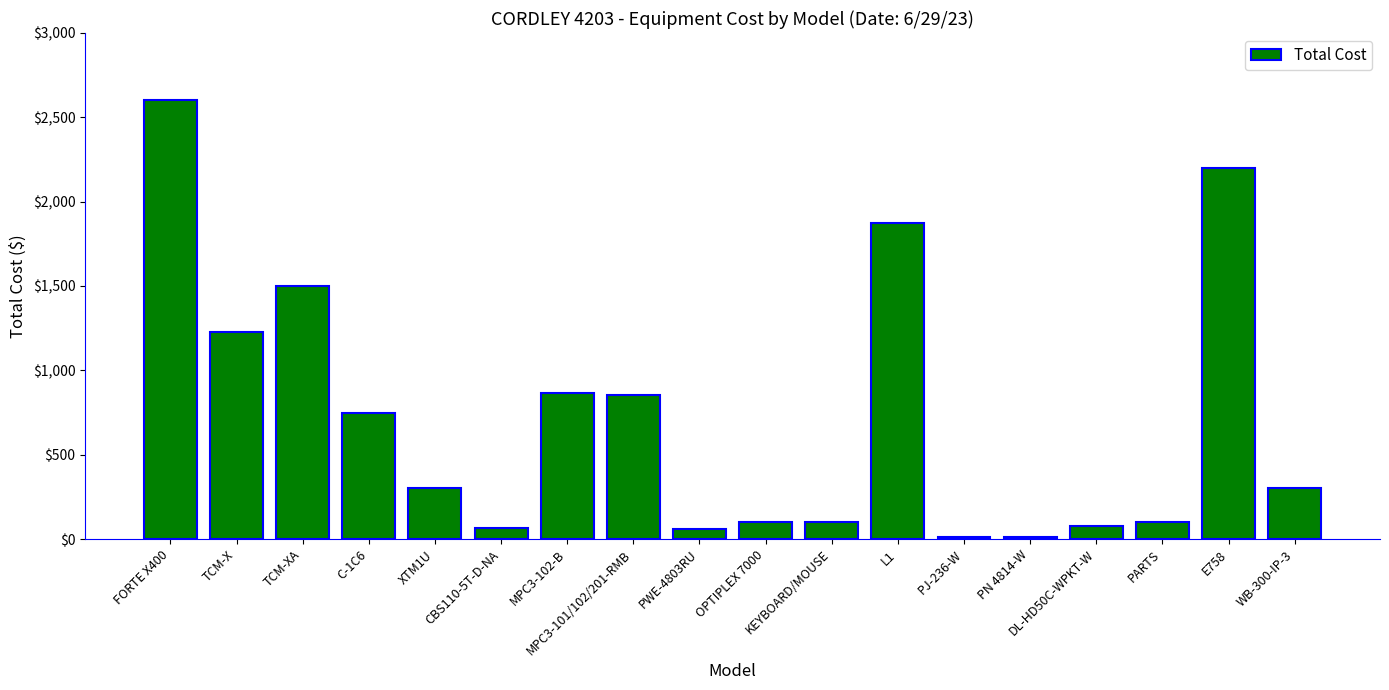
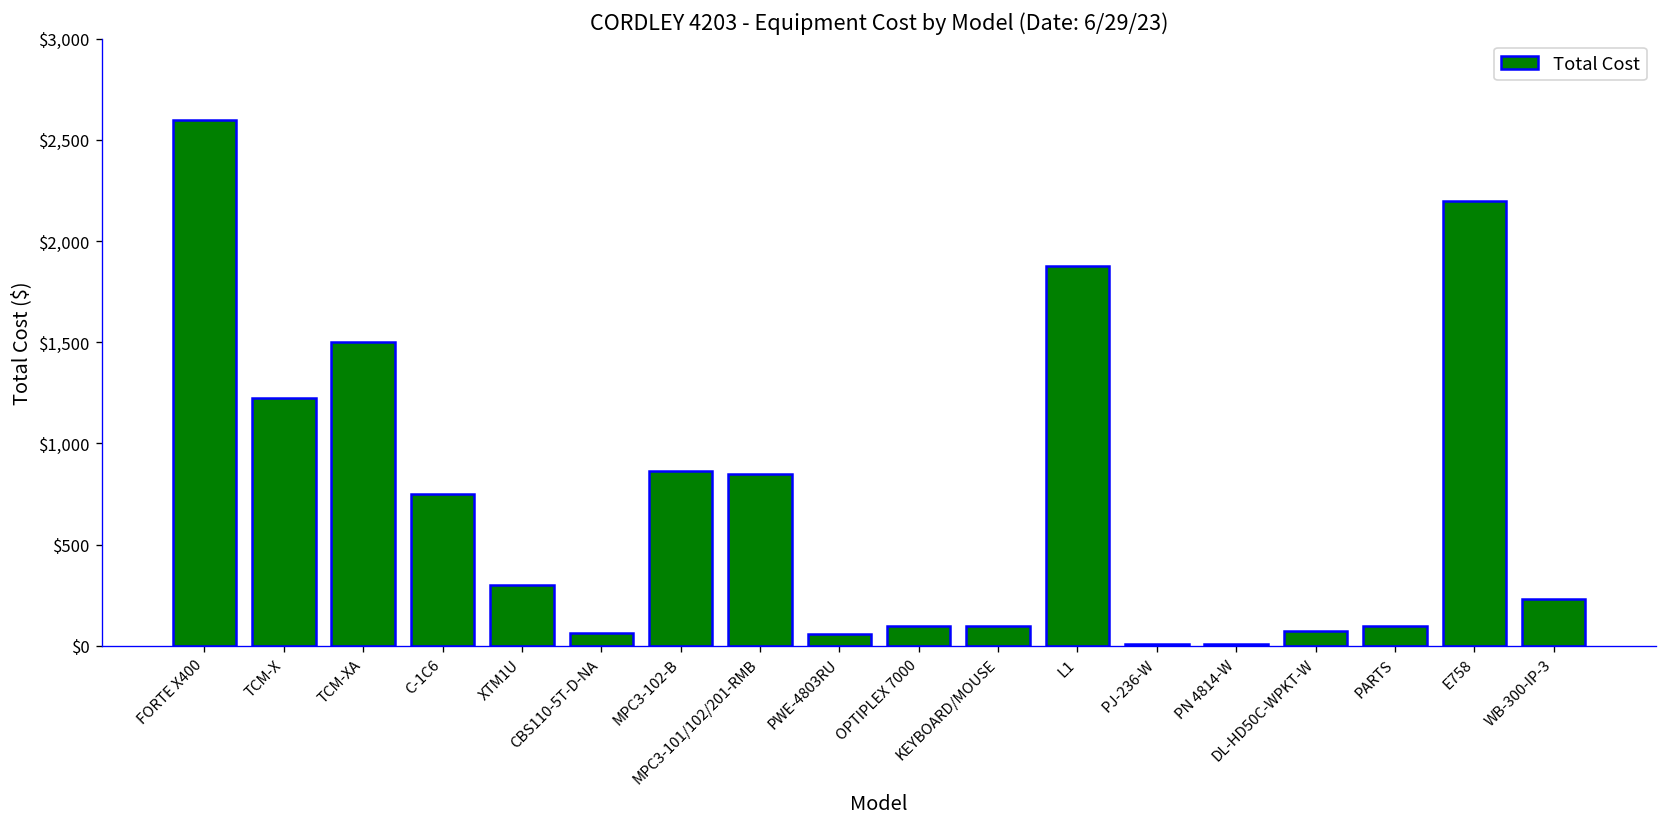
WB-300-IP-3: $300 -> $230
